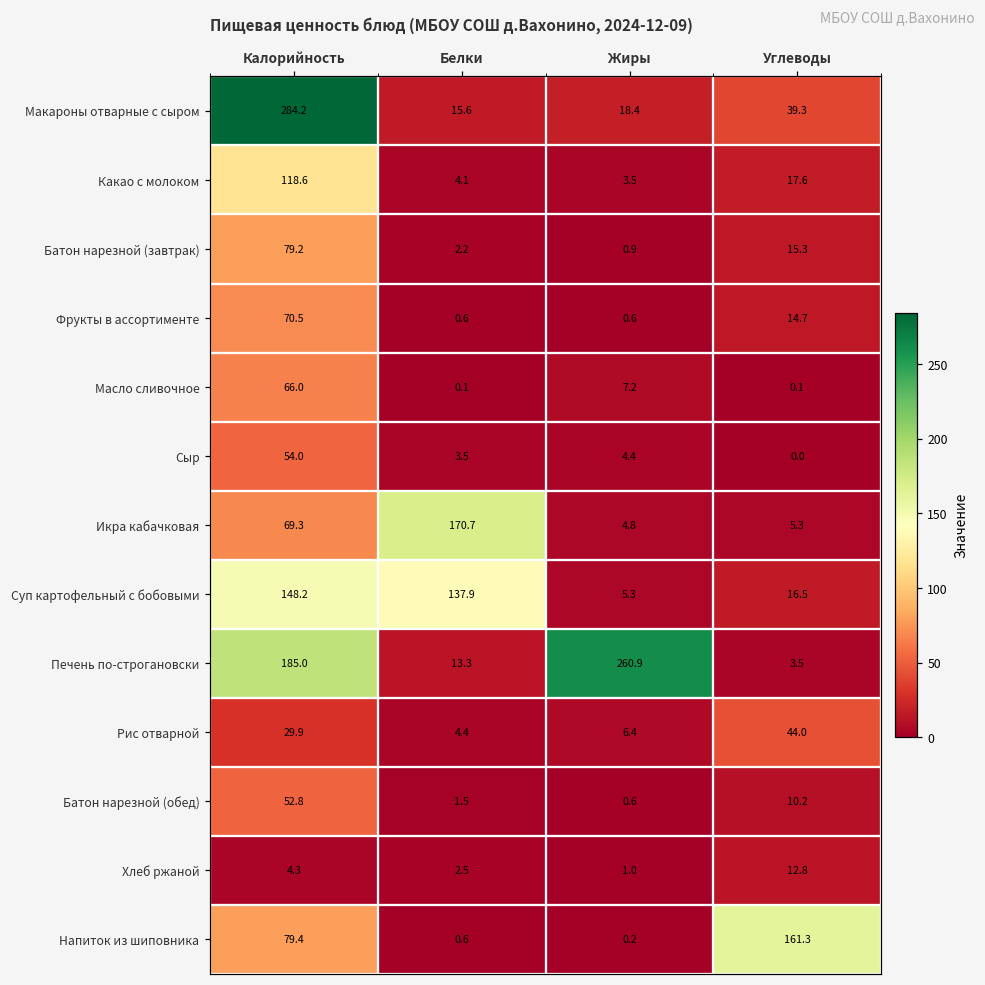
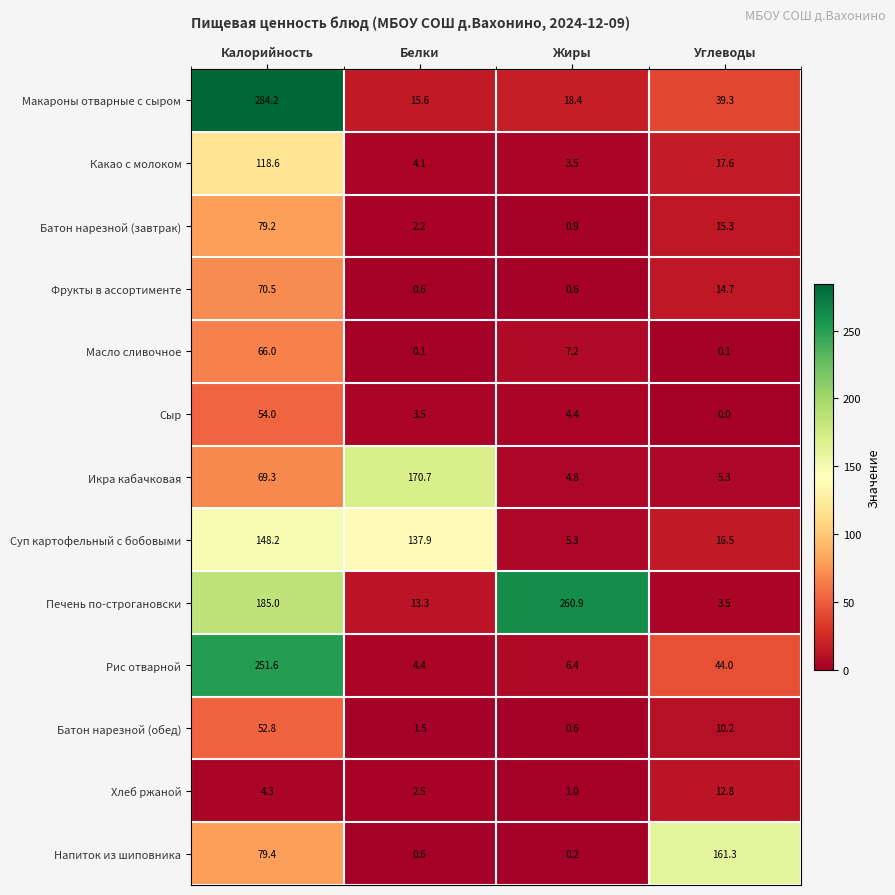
Рис отварной, Калорийность: 29.9 -> 251.6
